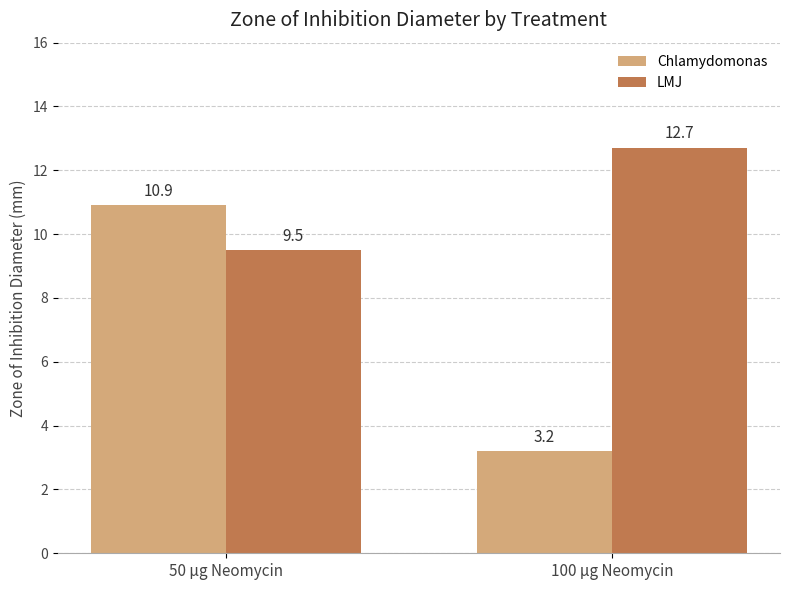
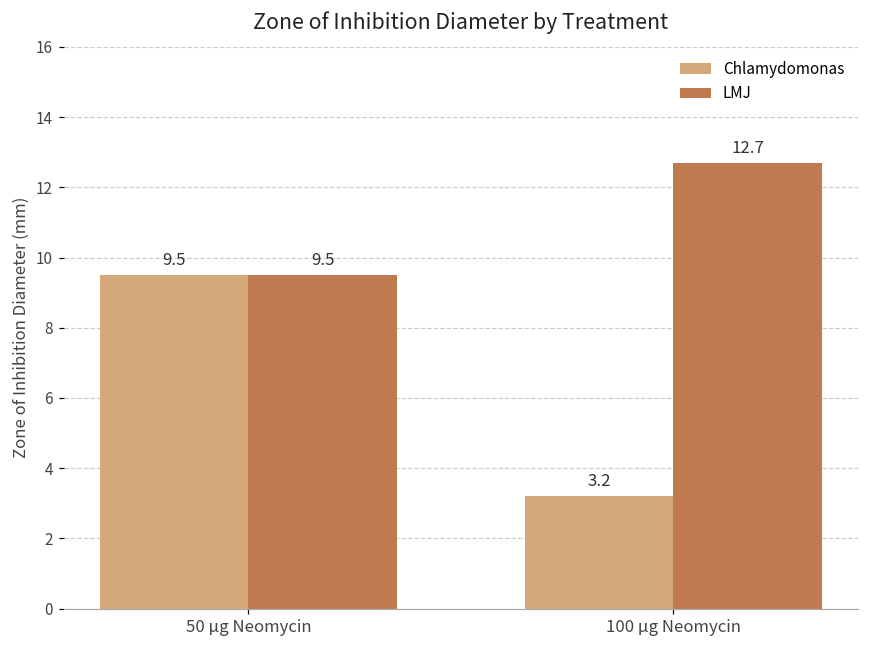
Chlamydomonas, 50 µg Neomycin: 10.9 -> 9.5
